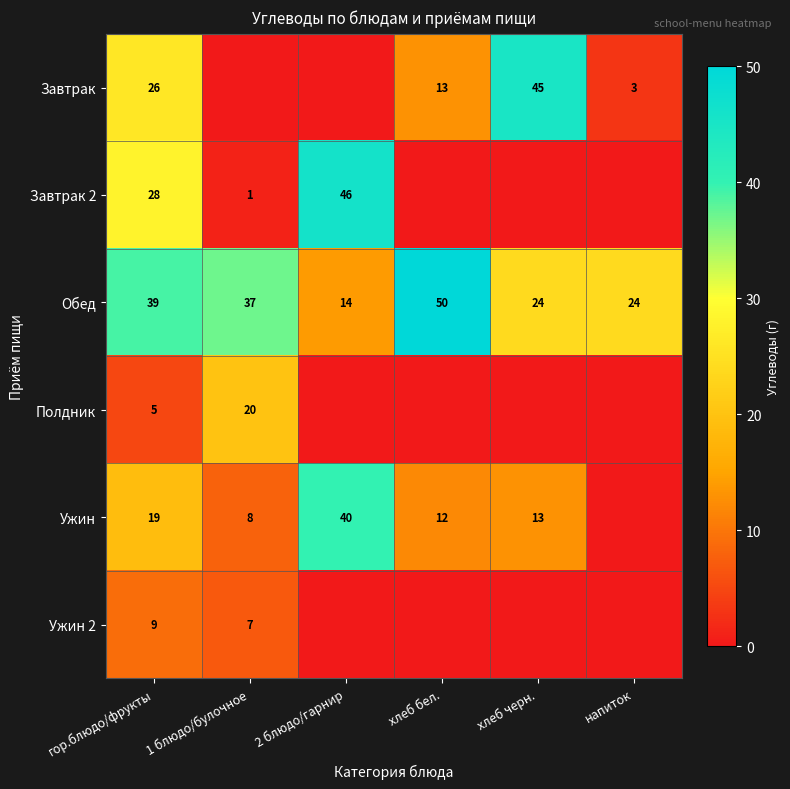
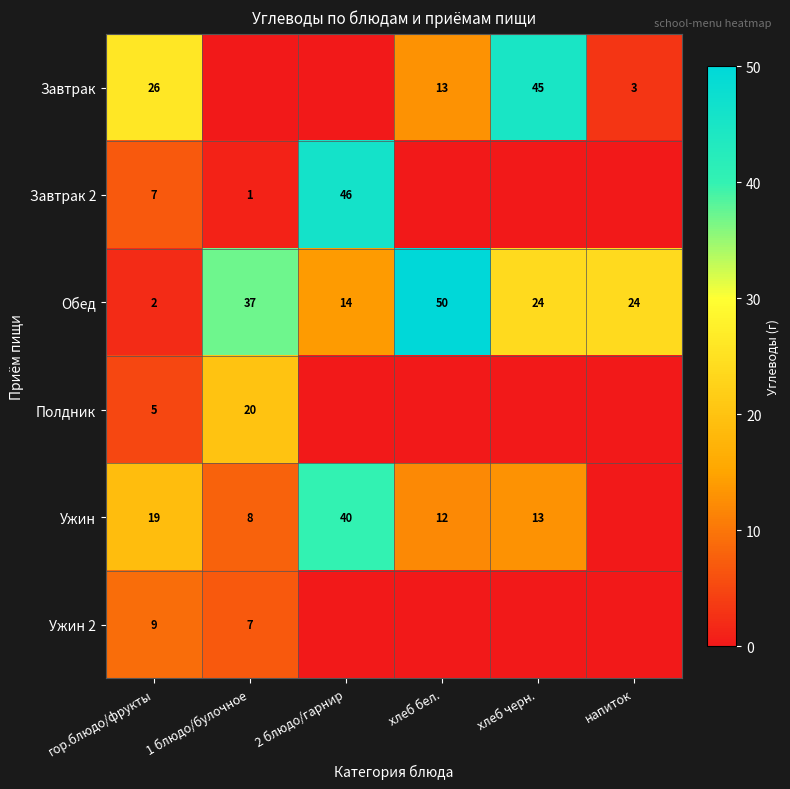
Завтрак 2, гор.блюдо/фрукты: 28 -> 7
Обед, гор.блюдо/фрукты: 39 -> 2
